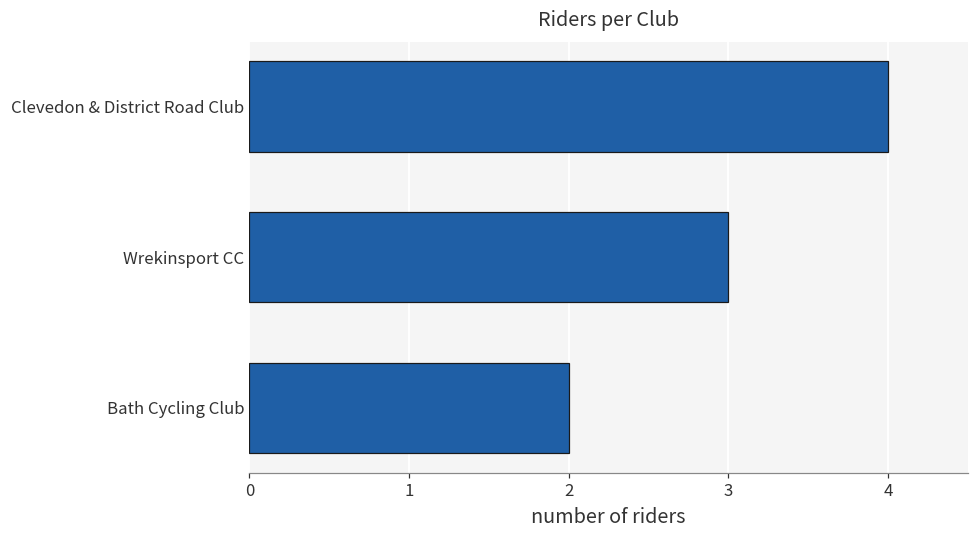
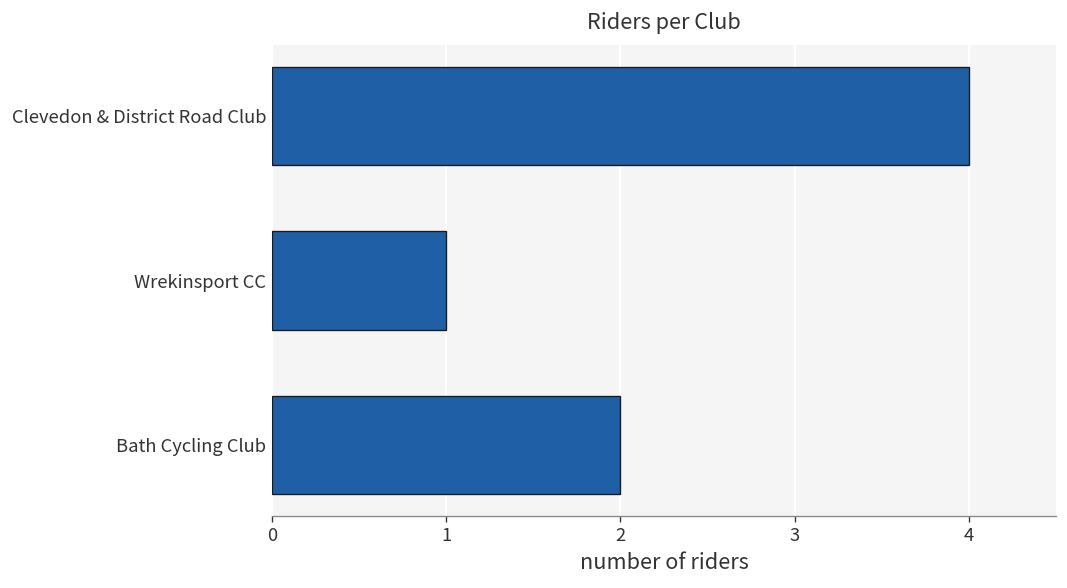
Wrekinsport CC: 3 -> 1
